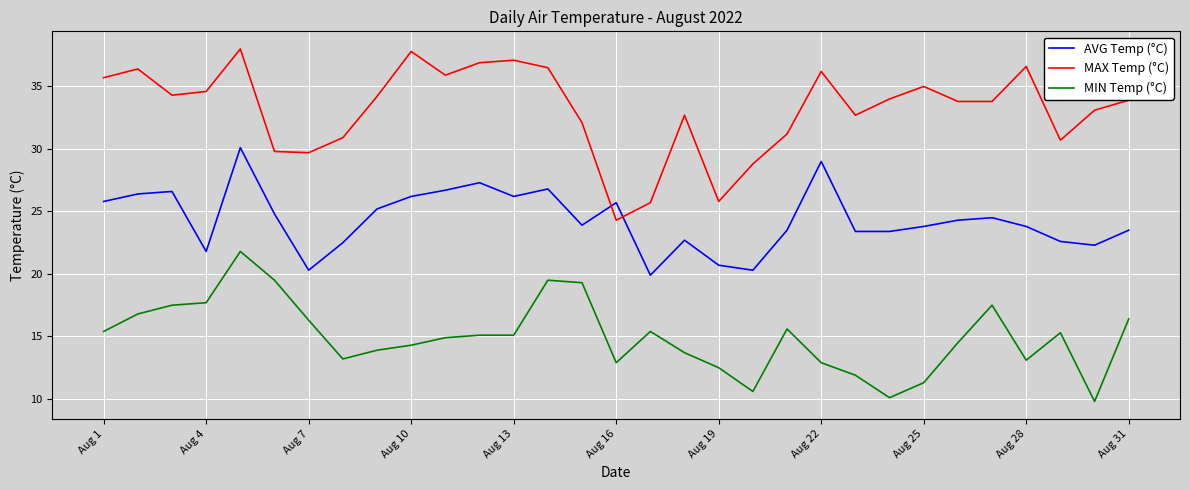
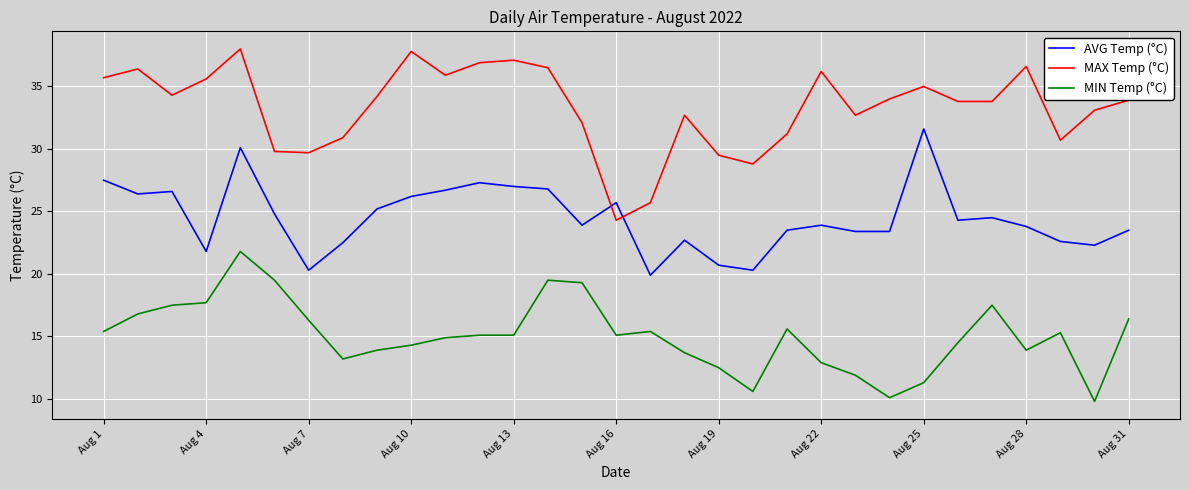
AVG Temp (°C), Aug 1: 25.8 -> 27.5
MAX Temp (°C), Aug 4: 34.6 -> 35.6
AVG Temp (°C), Aug 13: 26.2 -> 27.0
MIN Temp (°C), Aug 16: 12.9 -> 15.1
MAX Temp (°C), Aug 19: 25.8 -> 29.5
AVG Temp (°C), Aug 22: 29.0 -> 23.9
AVG Temp (°C), Aug 25: 23.8 -> 31.6
MIN Temp (°C), Aug 28: 13.1 -> 13.9
